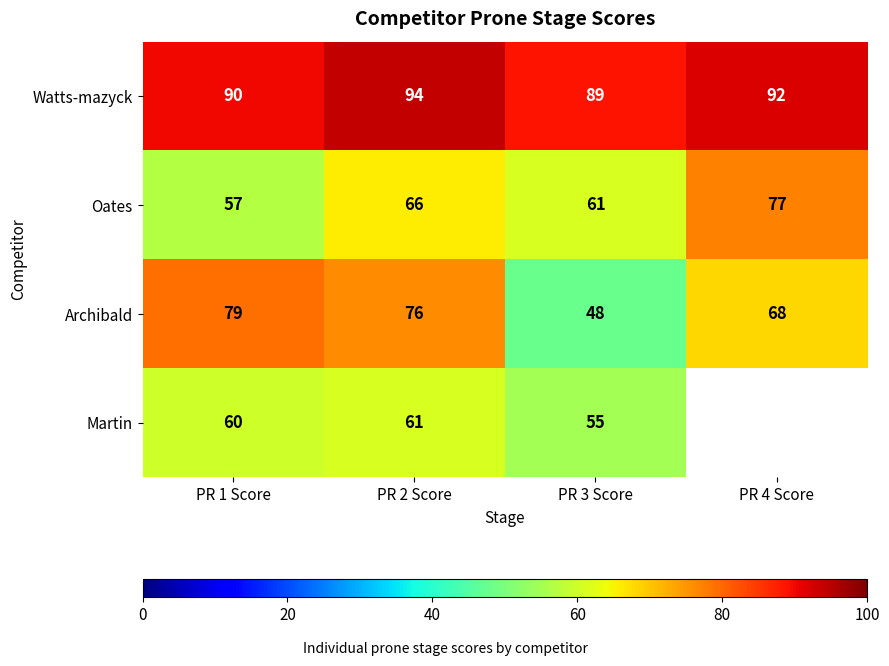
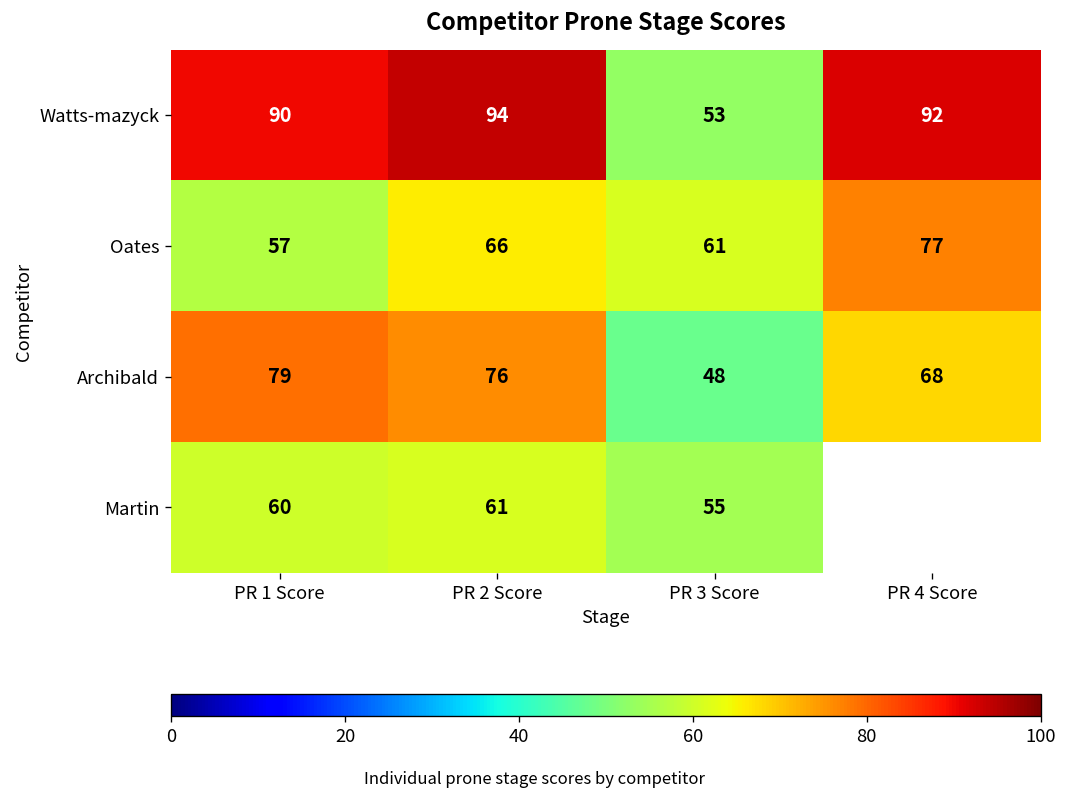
Watts-mazyck, PR 3 Score: 89 -> 53
